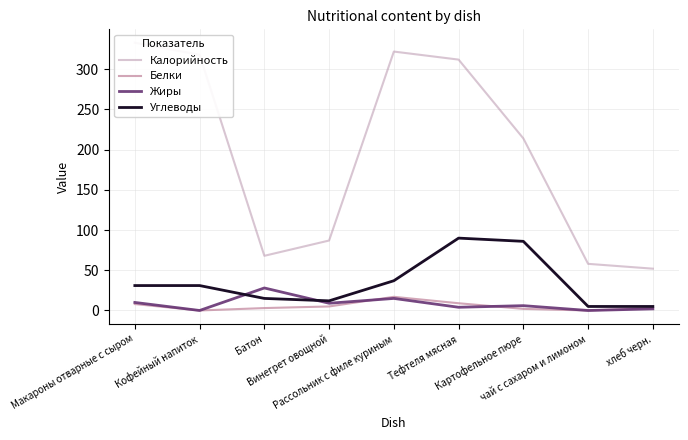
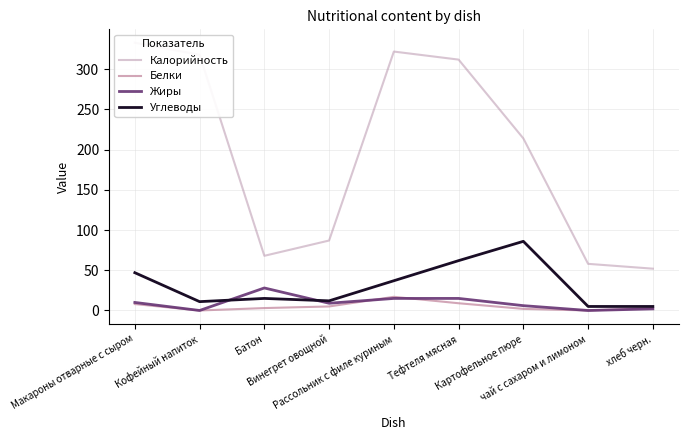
Углеводы, Макароны отварные с сыром: 30 -> 50
Углеводы, Кофейный напиток: 30 -> 10
Жиры, Тефтеля мясная: 0 -> 20
Углеводы, Тефтеля мясная: 90 -> 60
